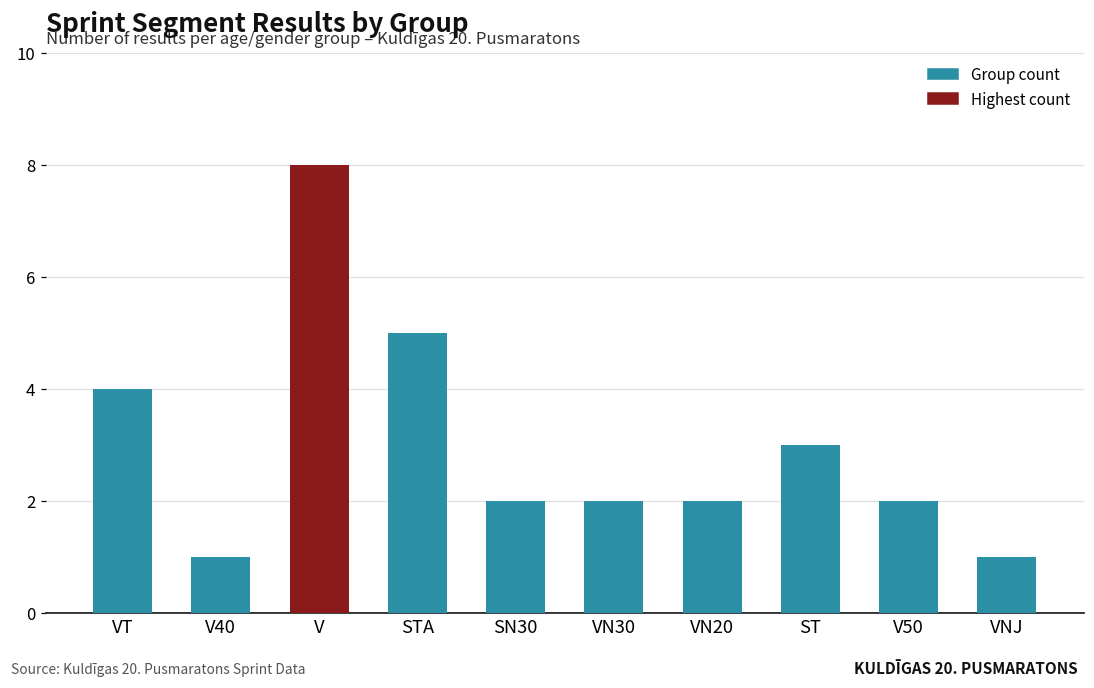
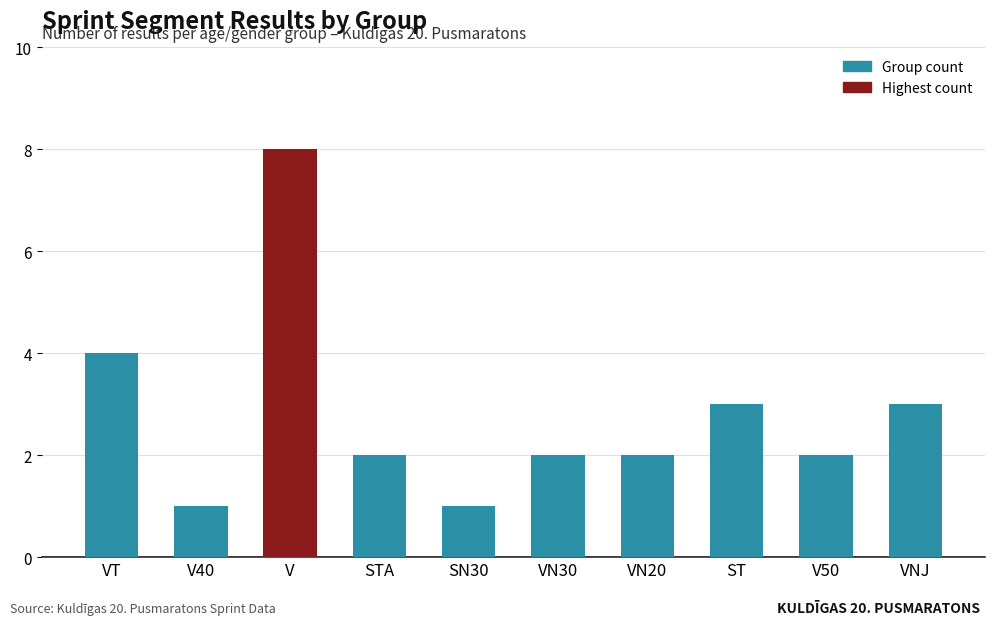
STA: 5 -> 2
SN30: 2 -> 1
VNJ: 1 -> 3
